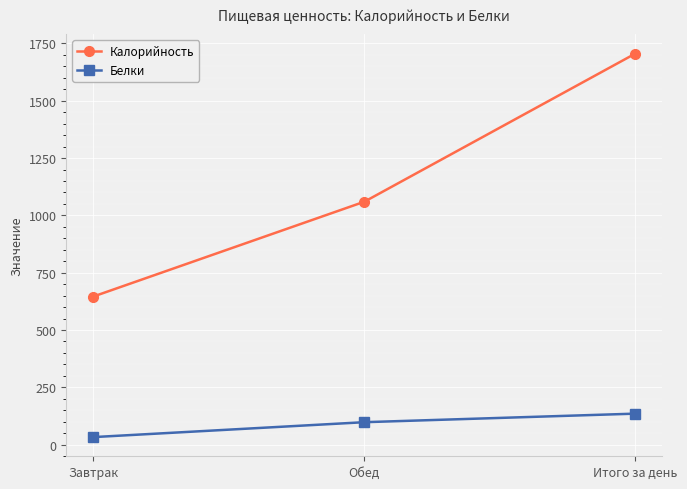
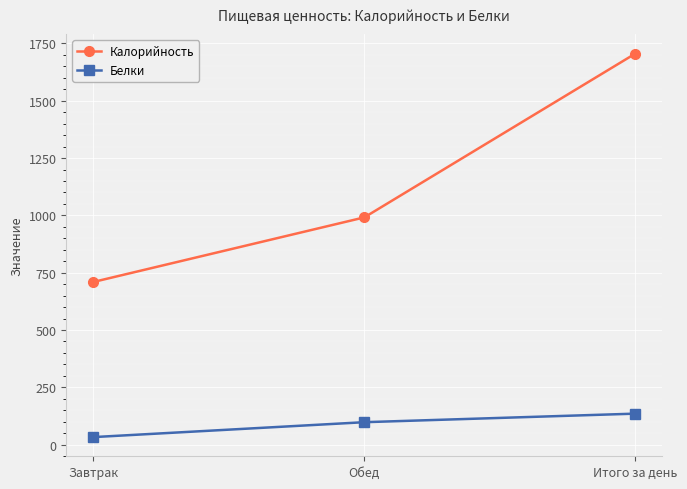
Калорийность, Завтрак: 650 -> 710
Калорийность, Обед: 1060 -> 990
